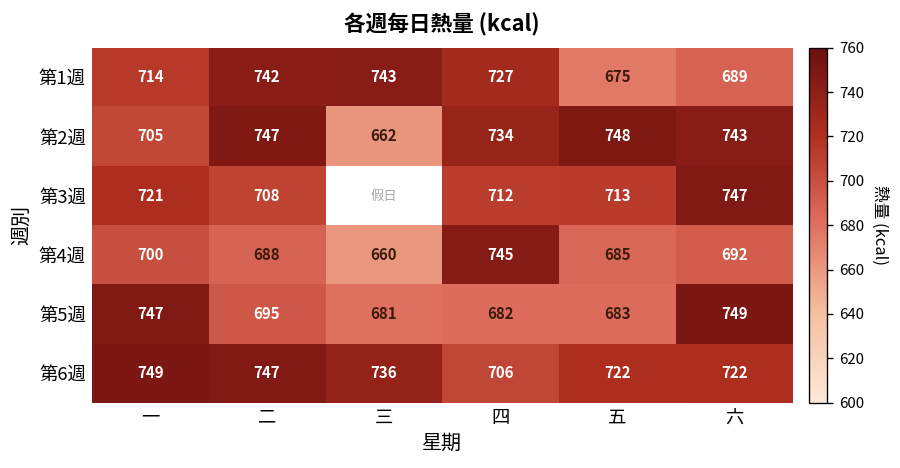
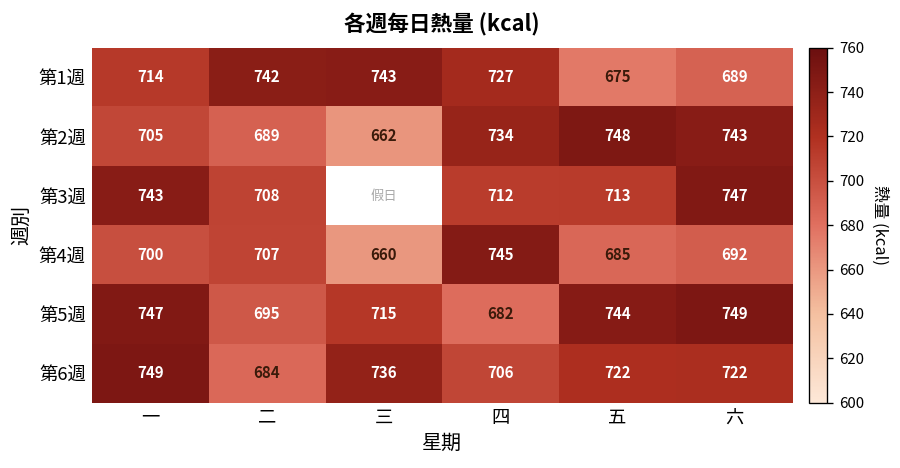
第2週, 二: 747 -> 689
第3週, 一: 721 -> 743
第4週, 二: 688 -> 707
第5週, 三: 681 -> 715
第5週, 五: 683 -> 744
第6週, 二: 747 -> 684
